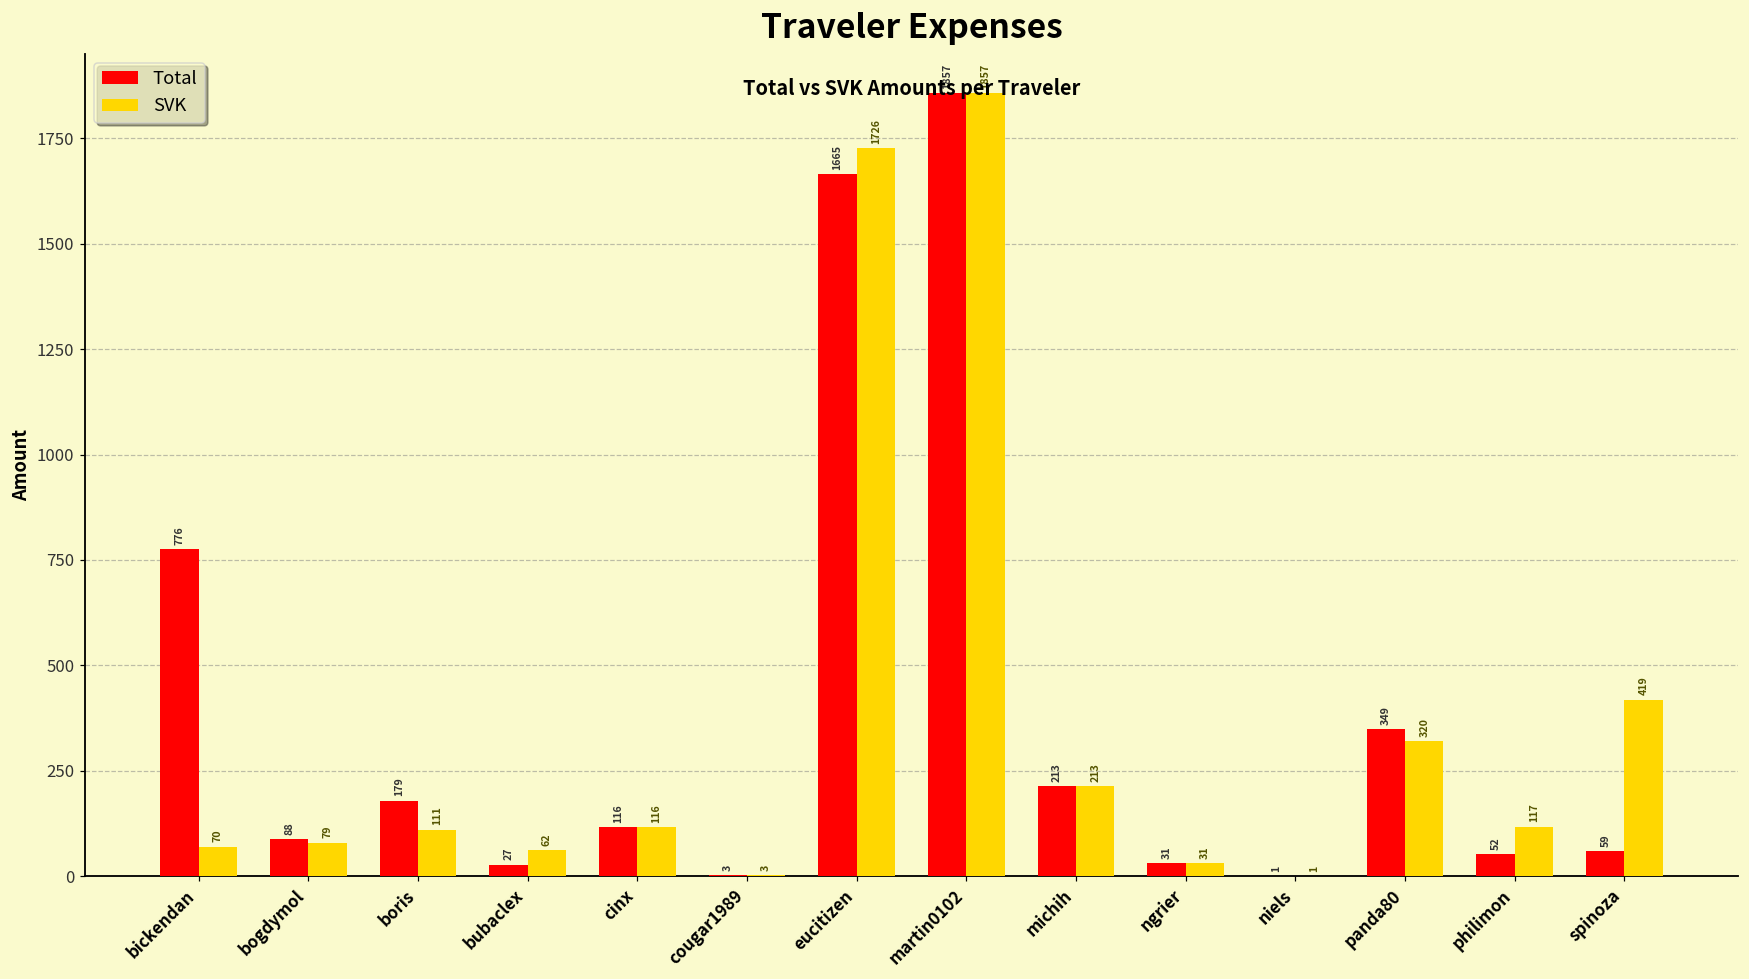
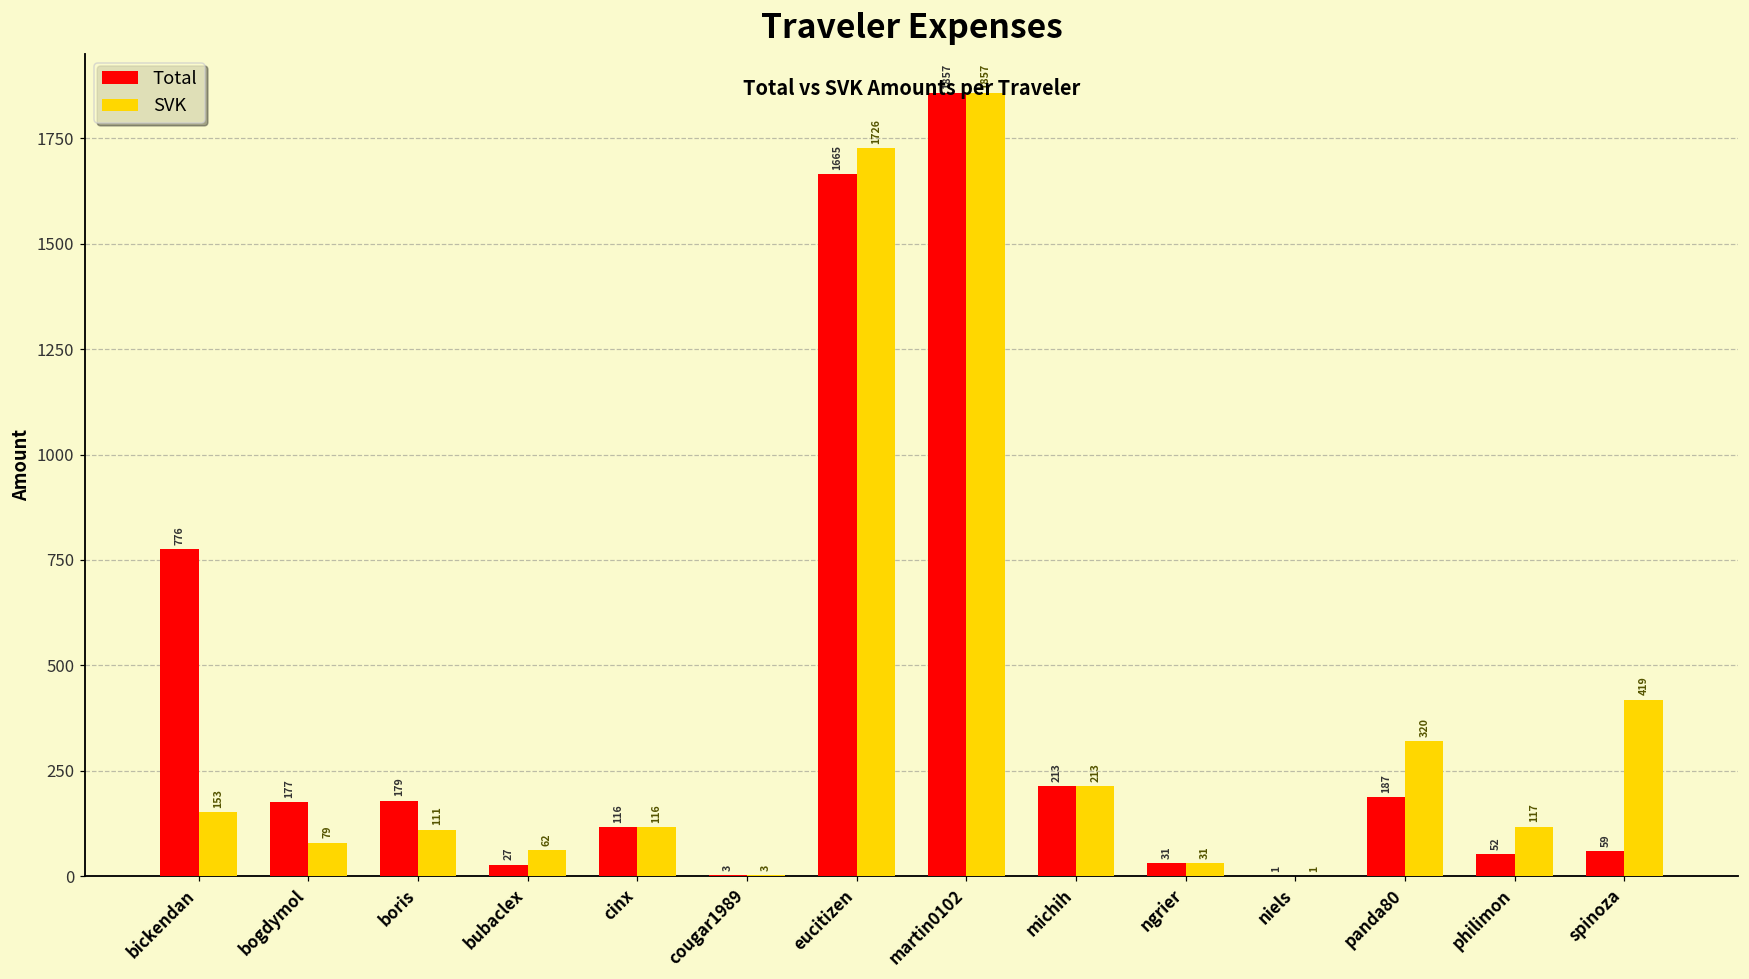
SVK, bickendan: 70 -> 153
Total, bogdymol: 88 -> 177
Total, panda80: 349 -> 187
